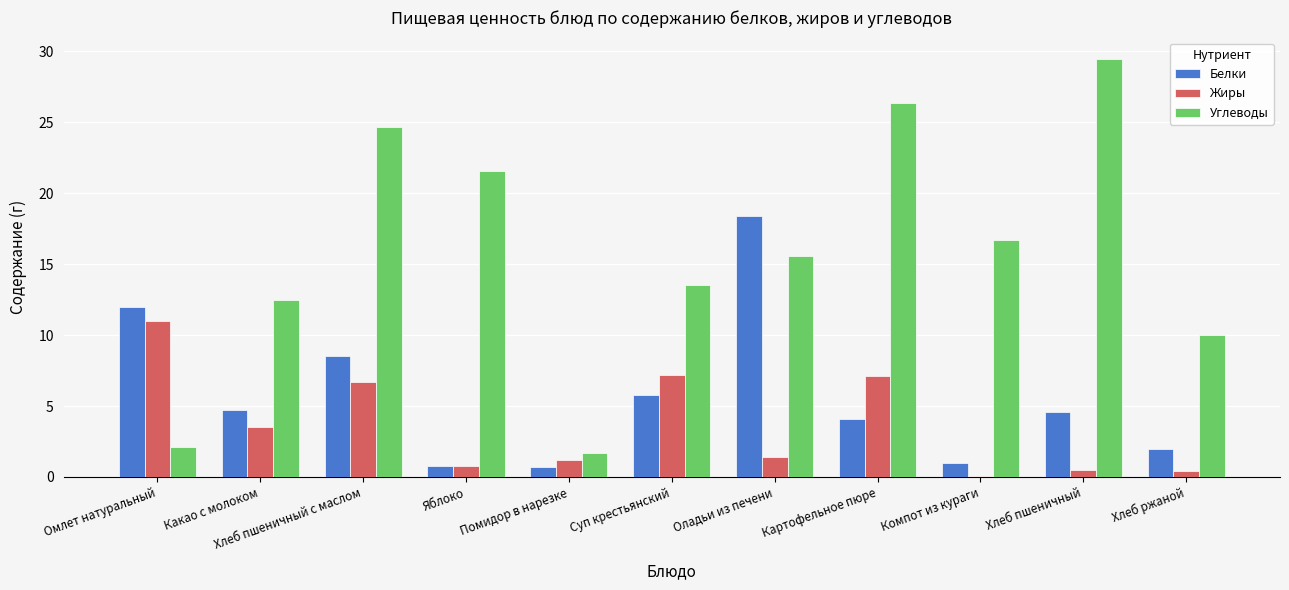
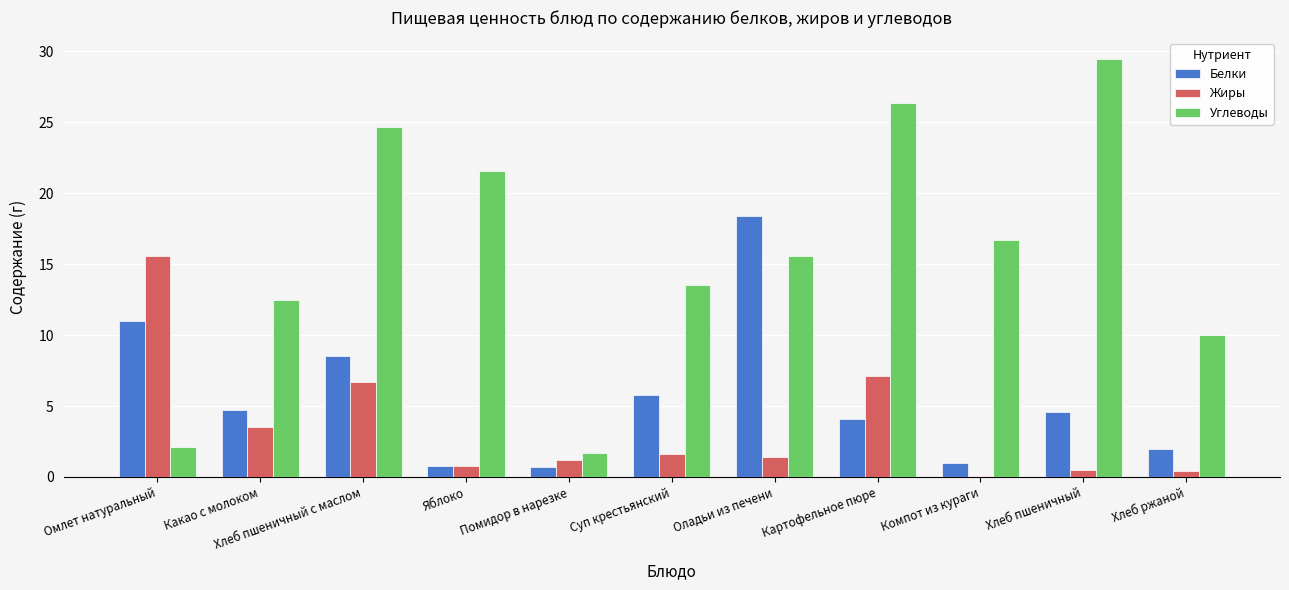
Белки, Омлет натуральный: 12 -> 11
Жиры, Омлет натуральный: 11.0 -> 15.6
Жиры, Суп крестьянский: 7.2 -> 1.6
